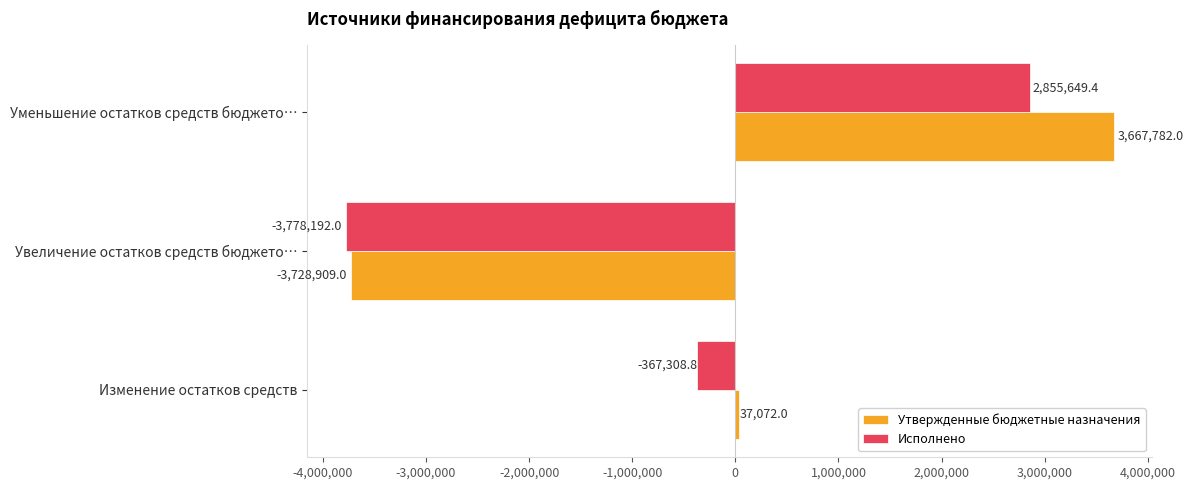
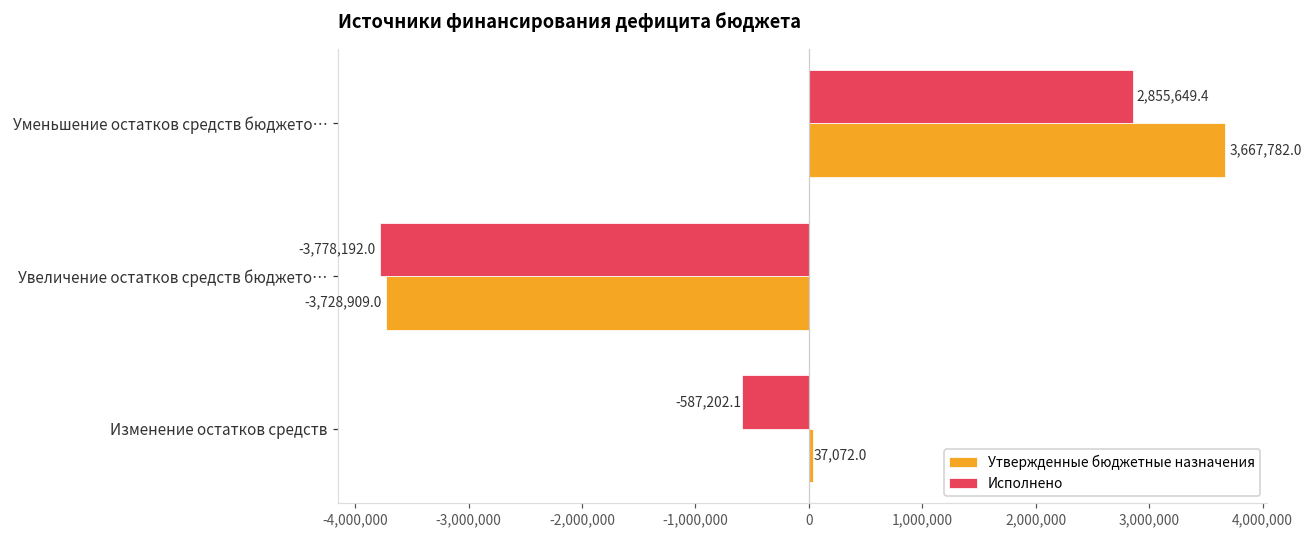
Исполнено, Изменение остатков средств: -367,308.8 -> -587,202.1
